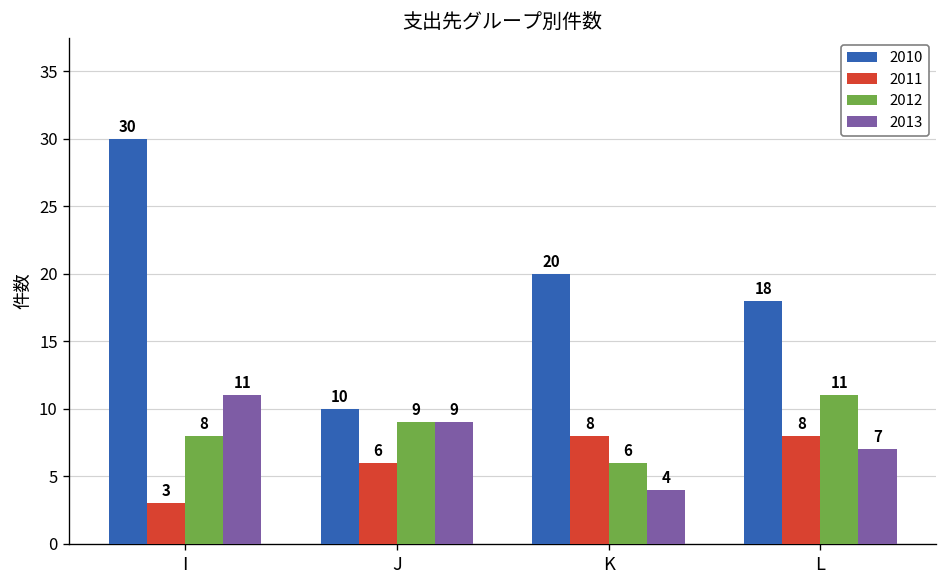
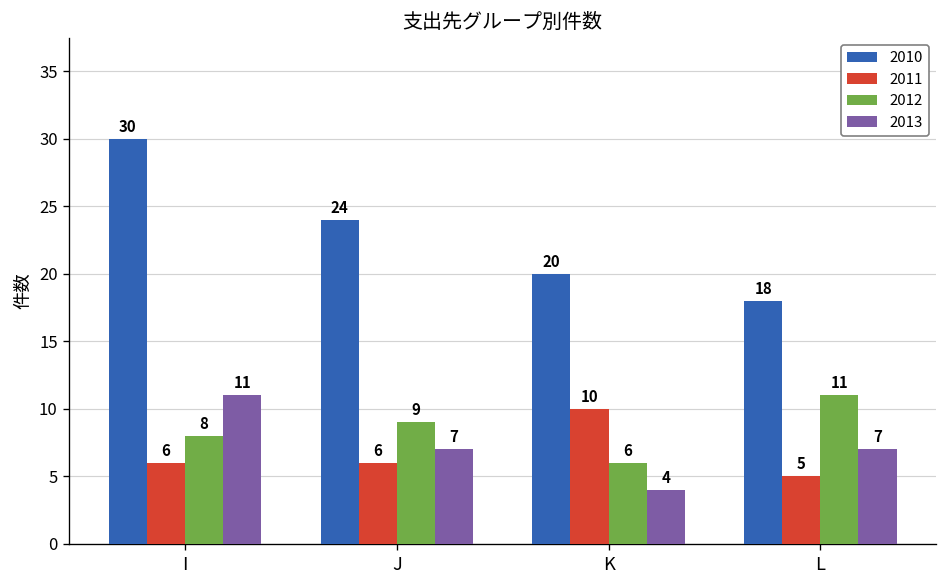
2011, I: 3 -> 6
2010, J: 10 -> 24
2013, J: 9 -> 7
2011, K: 8 -> 10
2011, L: 8 -> 5
